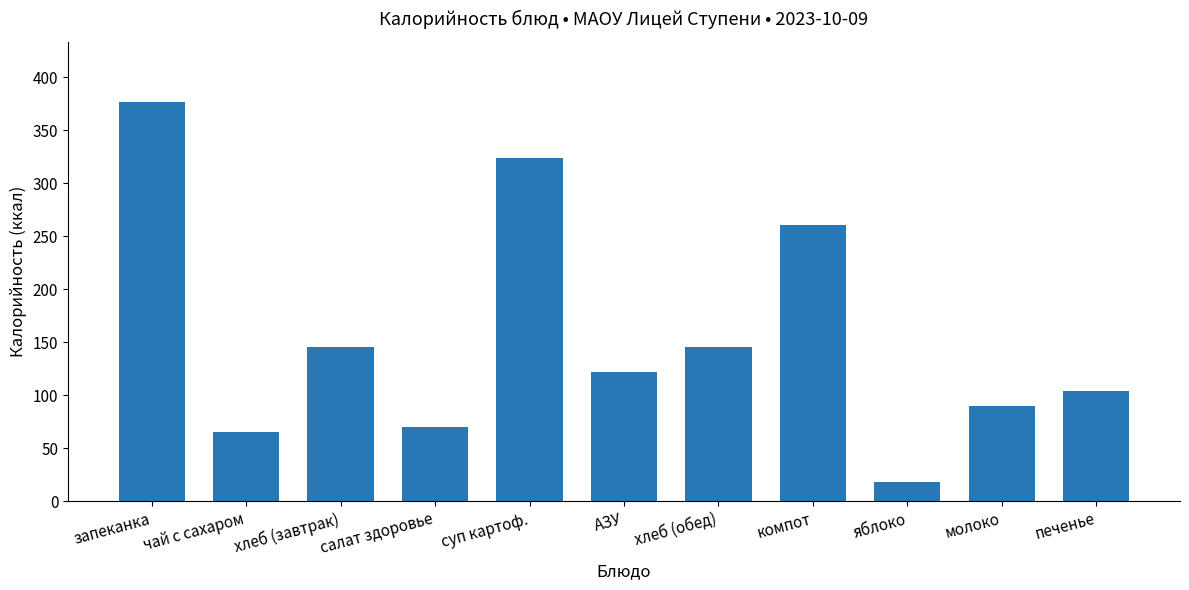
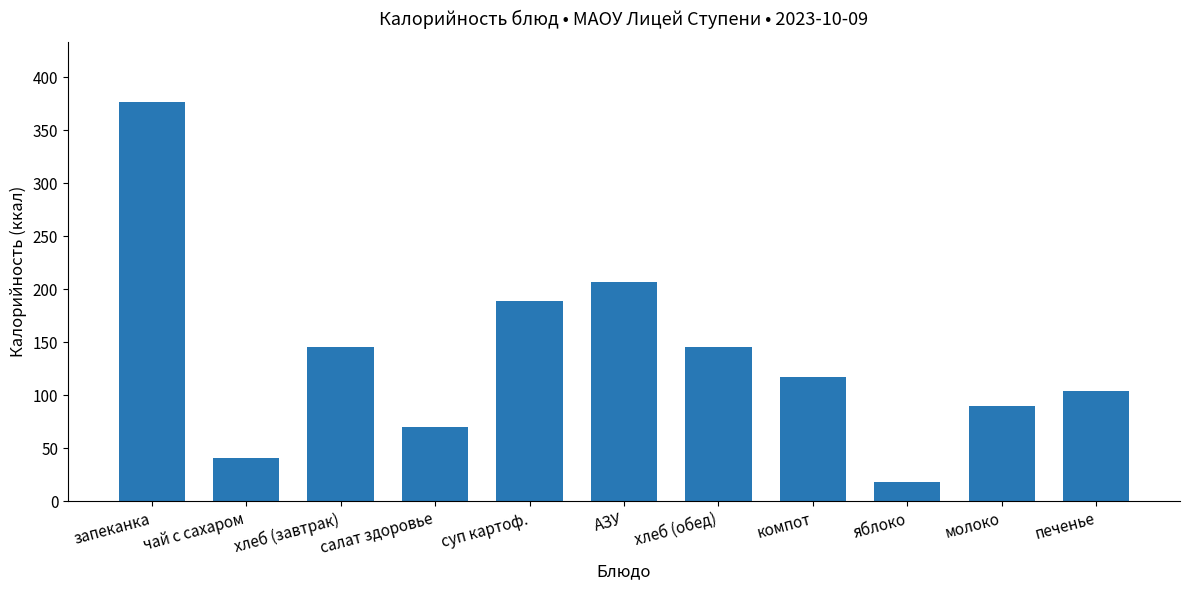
чай с сахаром: 65 -> 41
суп картоф.: 324 -> 189
АЗУ: 122 -> 207
компот: 261 -> 117
